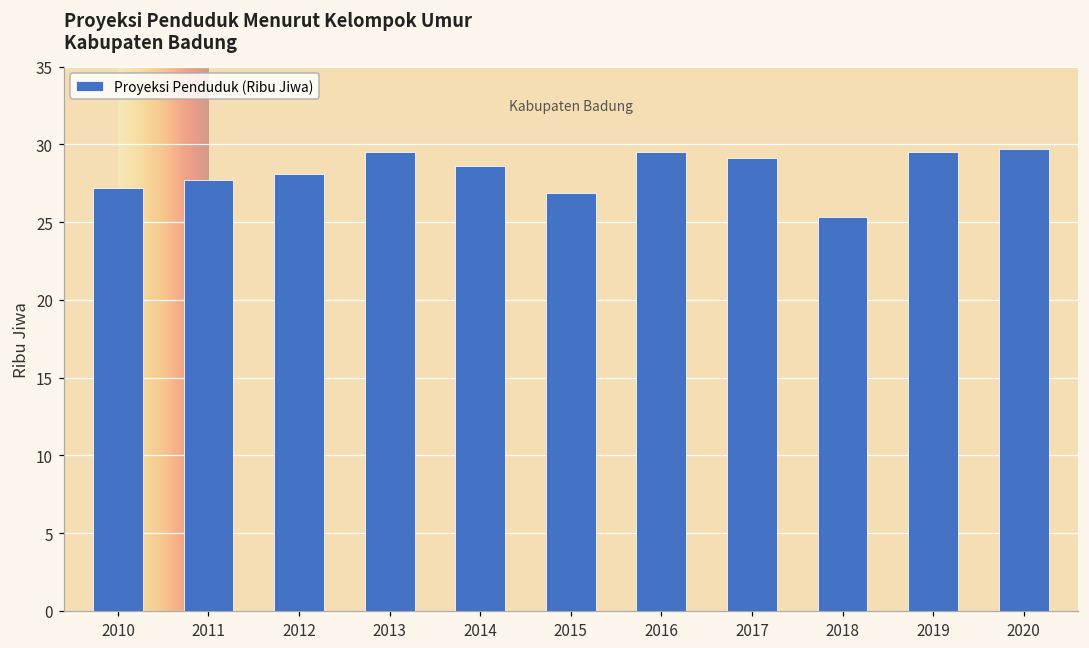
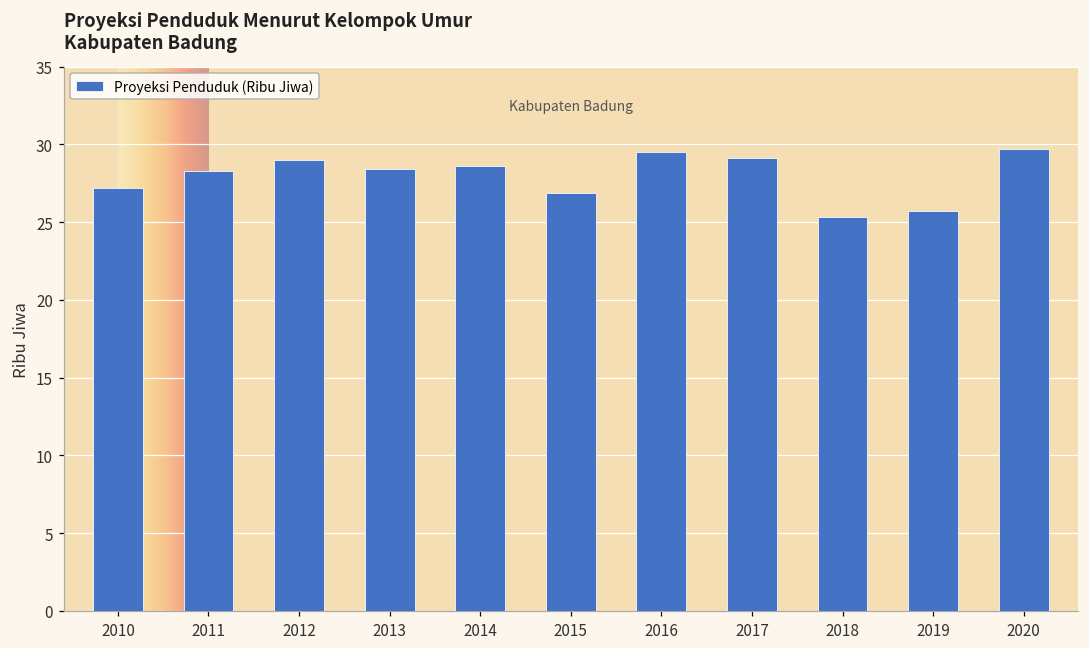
2011: 27.7 -> 28.3
2012: 28.1 -> 29.0
2013: 29.5 -> 28.4
2019: 29.5 -> 25.7
